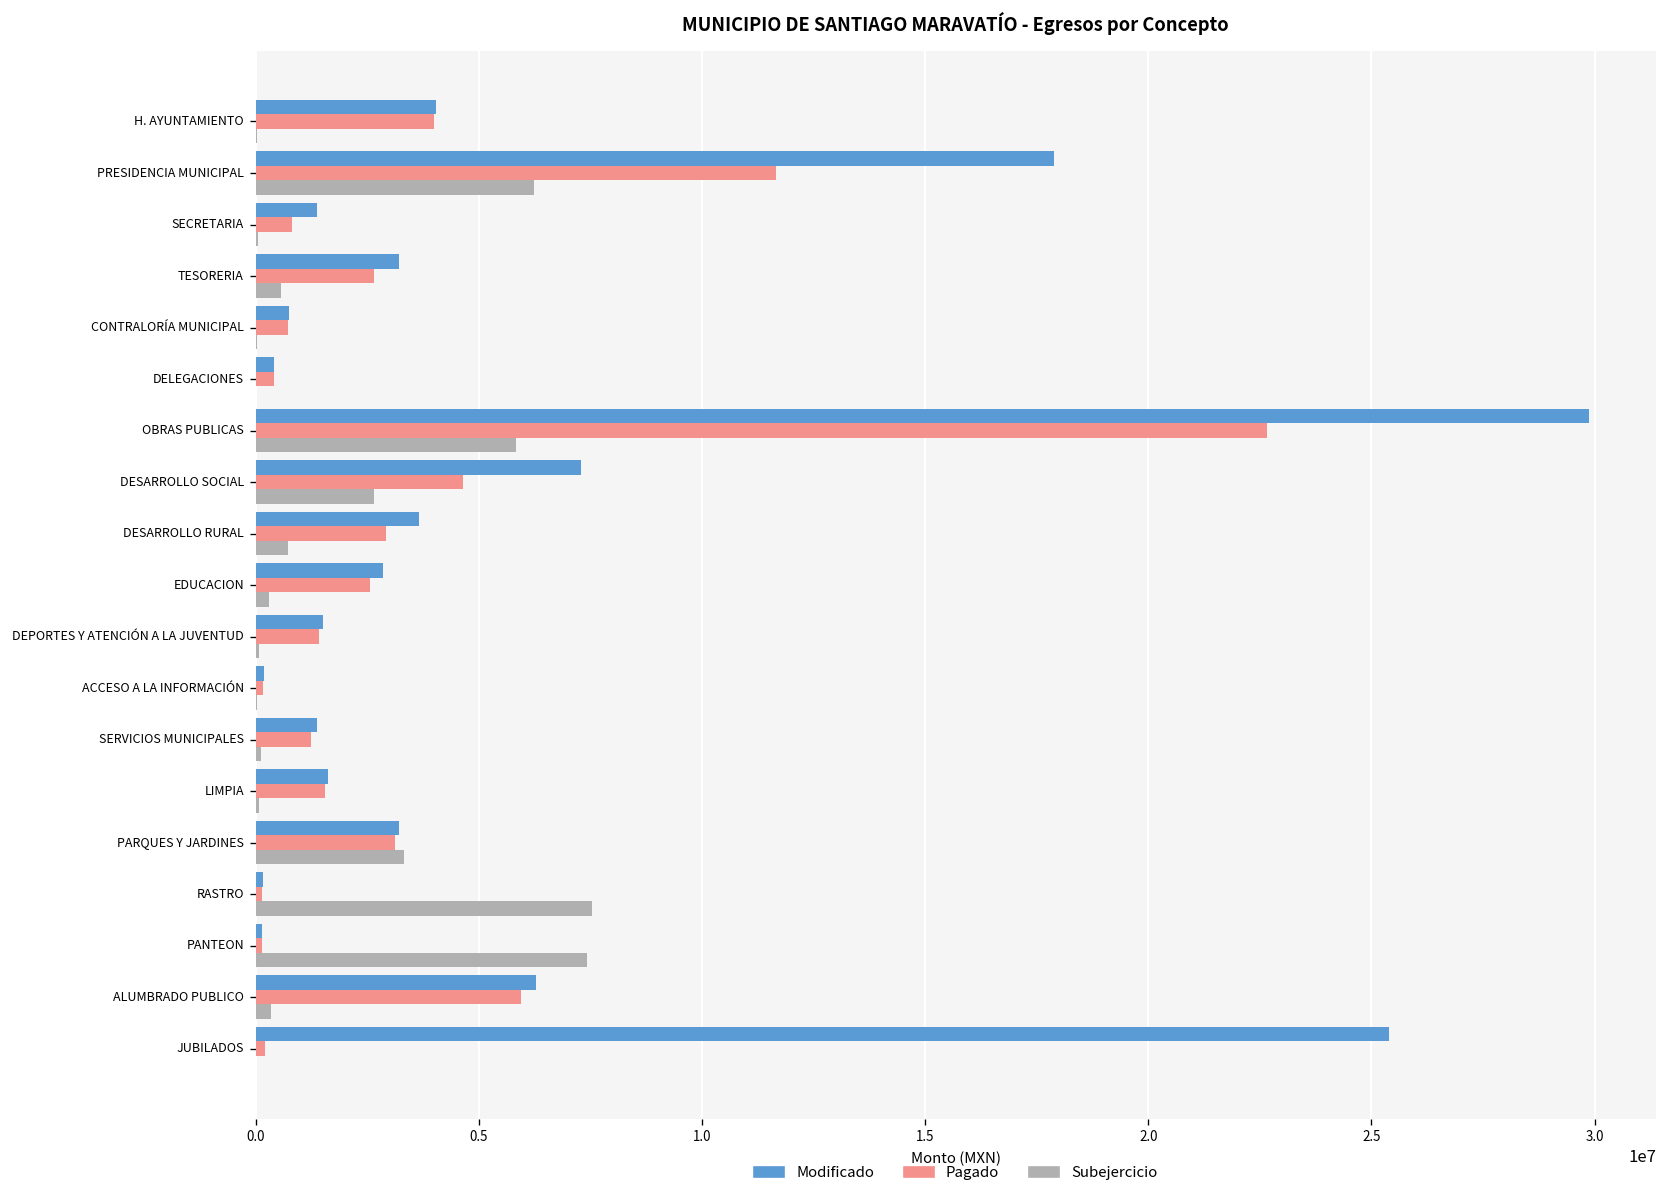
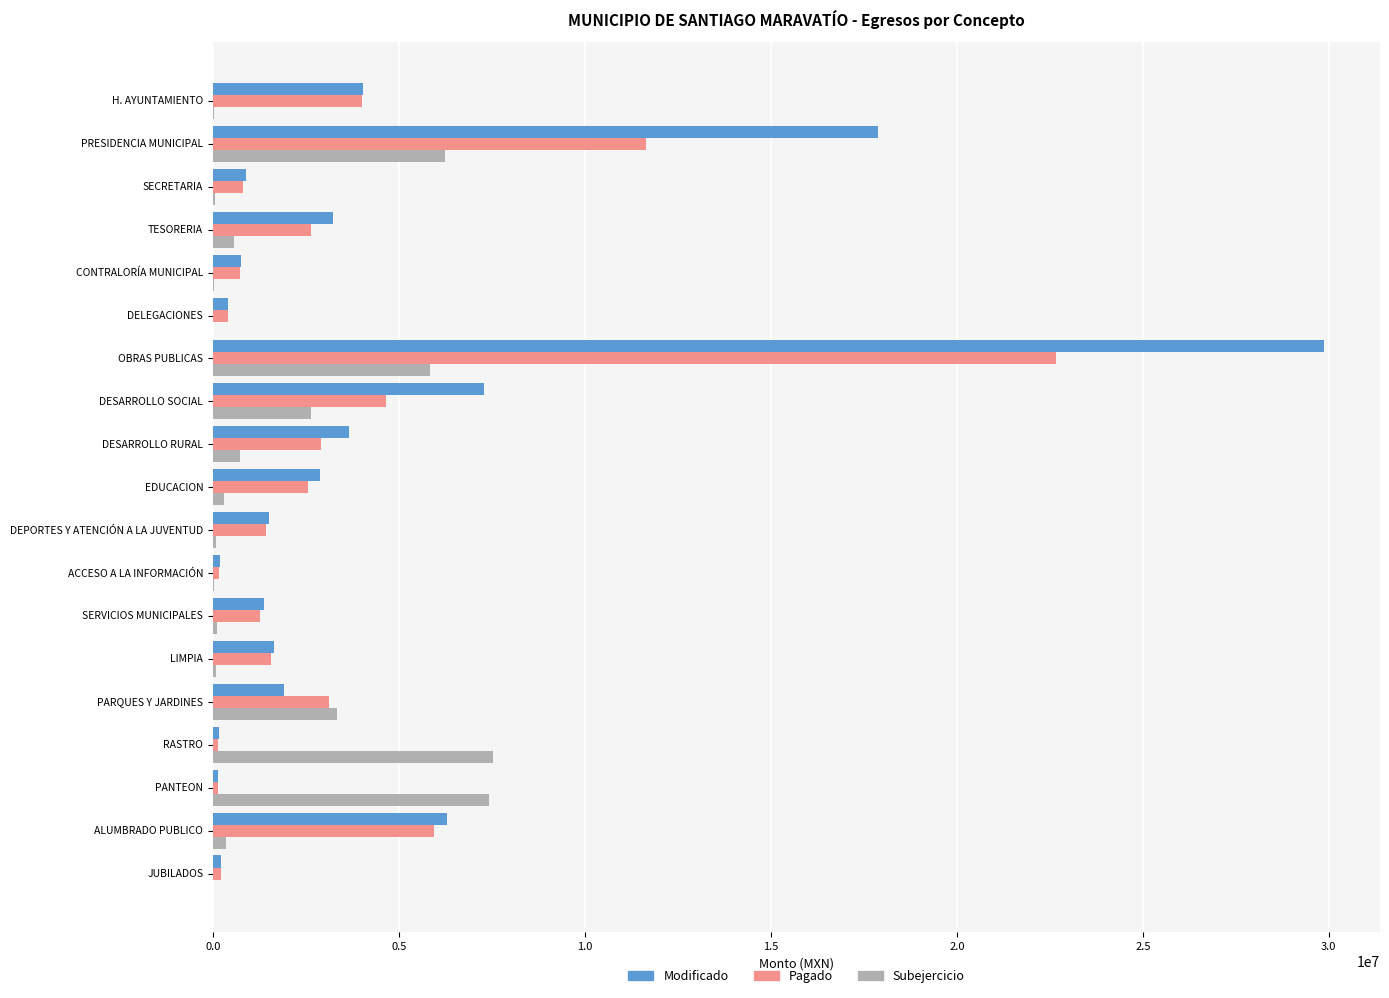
Modificado, SECRETARIA: 1400000 -> 900000
Modificado, PARQUES Y JARDINES: 3200000 -> 1900000
Modificado, JUBILADOS: 25400000 -> 200000
